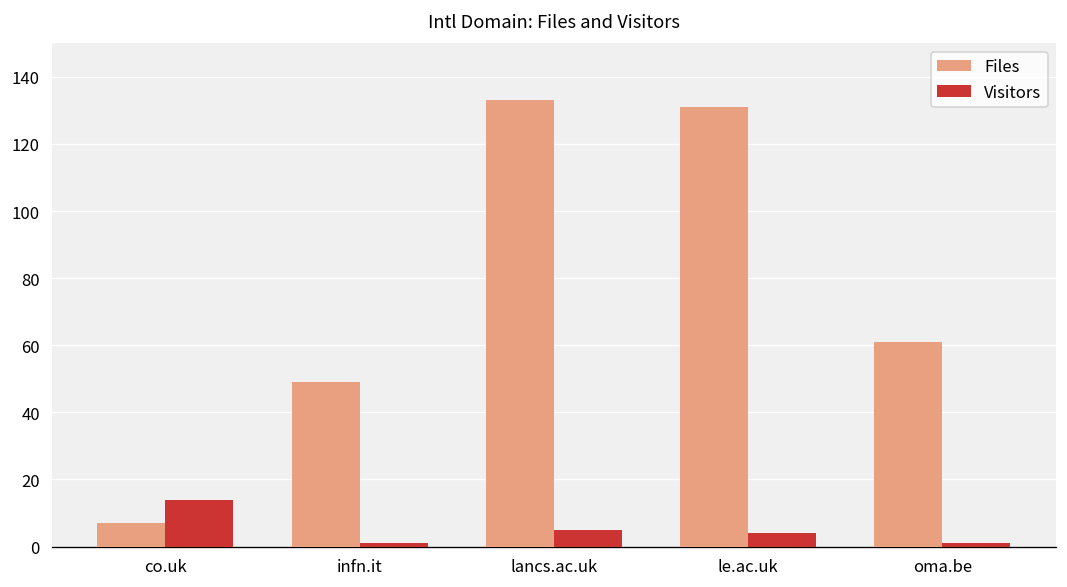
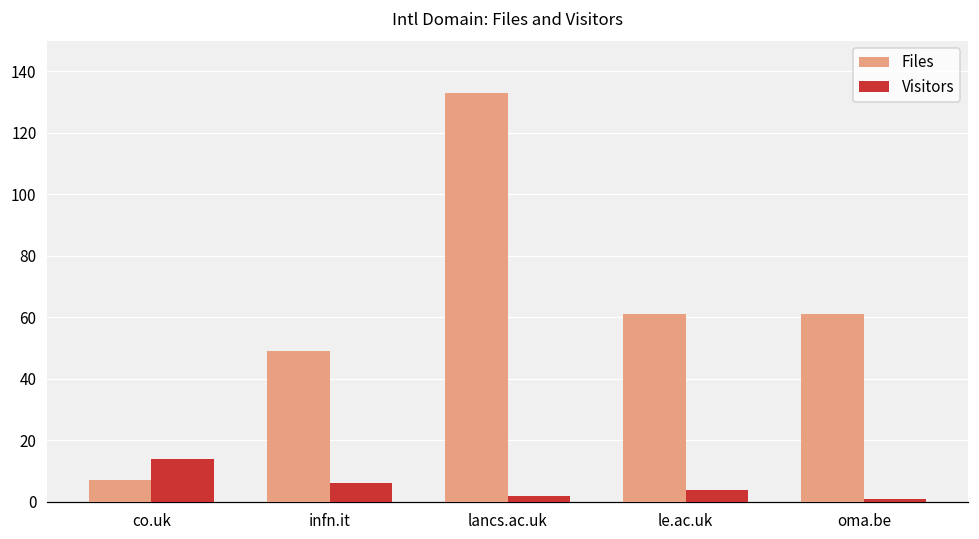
Visitors, infn.it: 1 -> 6
Visitors, lancs.ac.uk: 5 -> 2
Files, le.ac.uk: 131 -> 61
